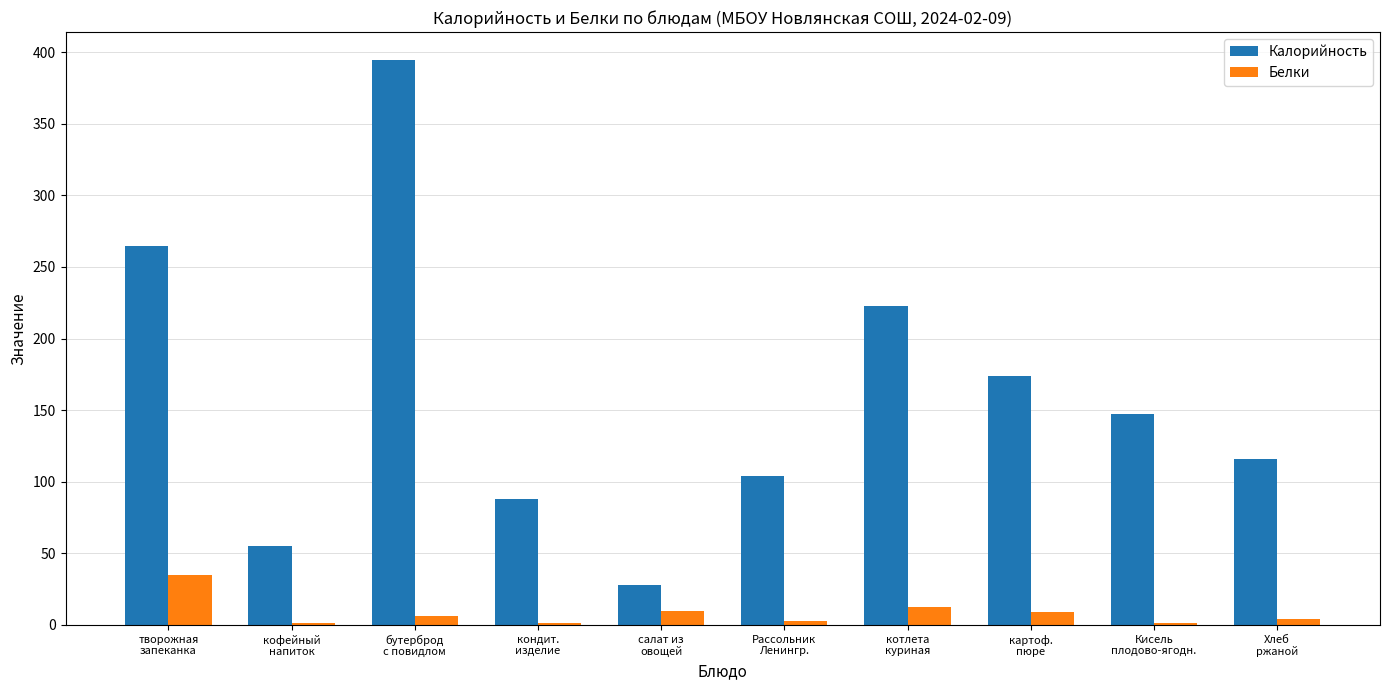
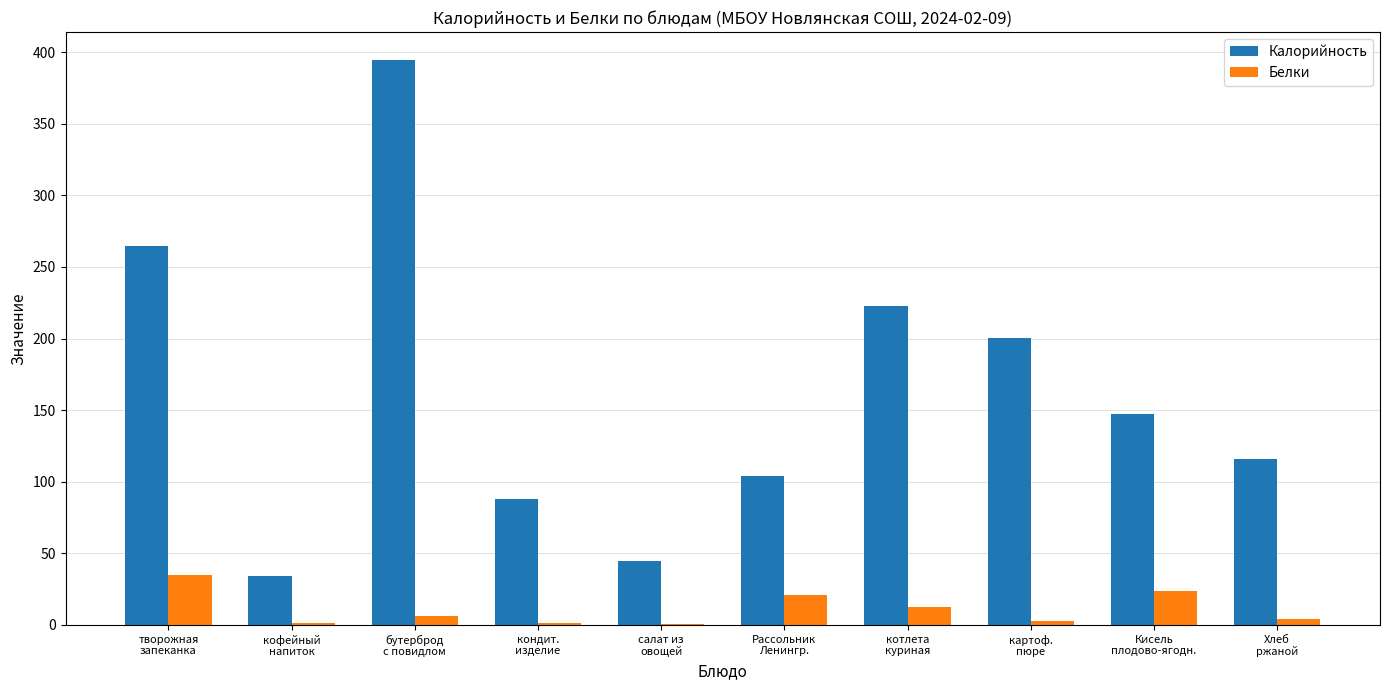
Калорийность, кофейный напиток: 55 -> 34
Калорийность, салат из овощей: 28 -> 45
Белки, салат из овощей: 10 -> 1
Белки, Рассольник Ленингр.: 3 -> 21
Калорийность, картоф. пюре: 174 -> 201
Белки, картоф. пюре: 9 -> 3
Белки, Кисель плодово-ягодн.: 1 -> 24
